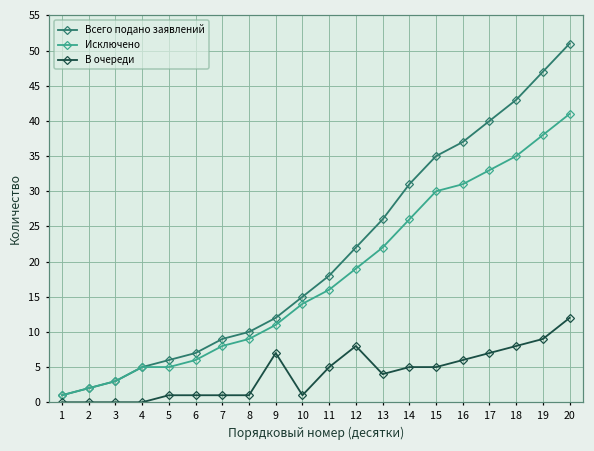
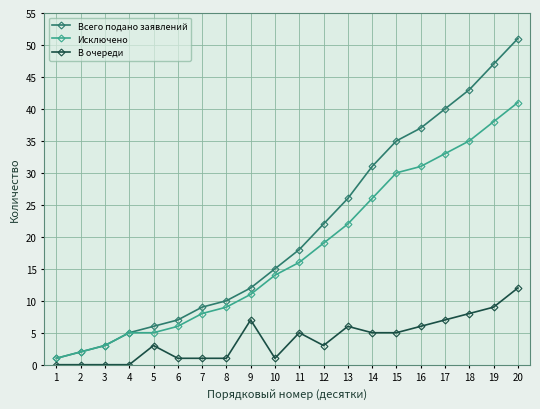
В очереди, 5: 1 -> 3
В очереди, 12: 8 -> 3
В очереди, 13: 4 -> 6
